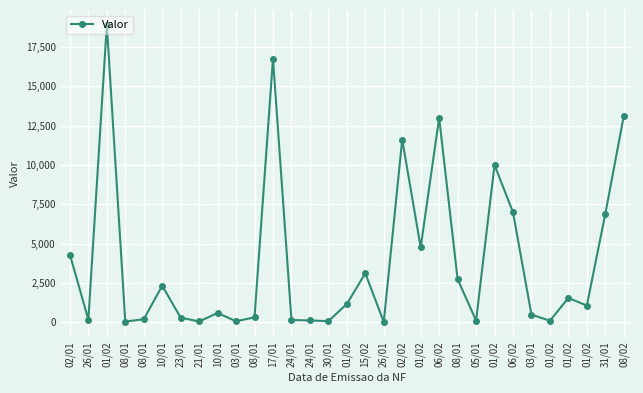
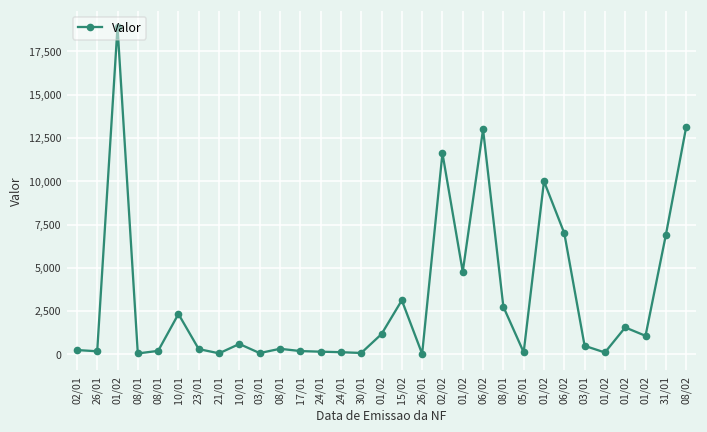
02/01: 4,300 -> 200
17/01: 16,800 -> 200
